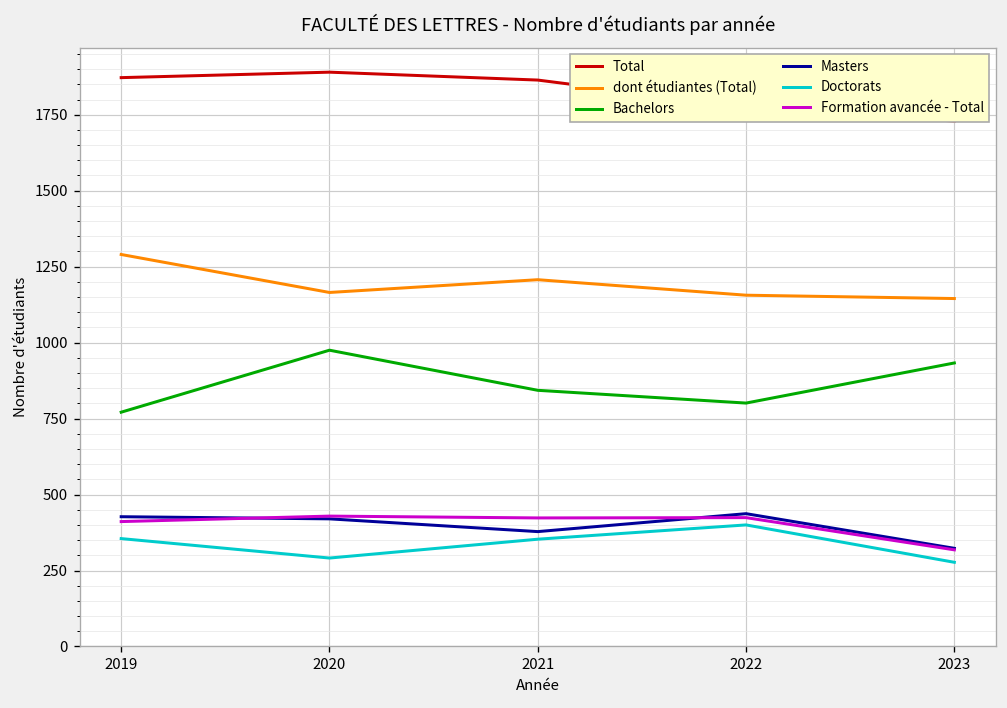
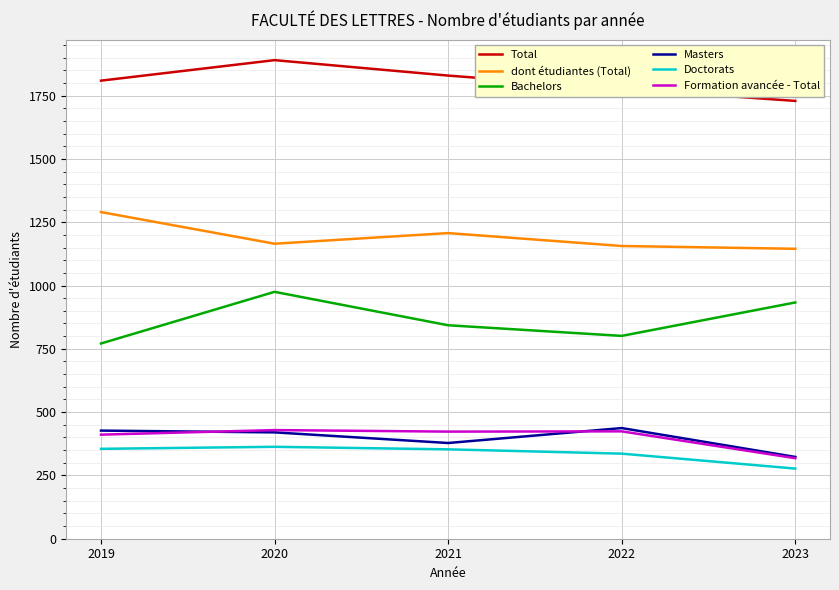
Total, 2019: 1870 -> 1810
Doctorats, 2020: 290 -> 360
Total, 2021: 1860 -> 1830
Doctorats, 2022: 400 -> 340
